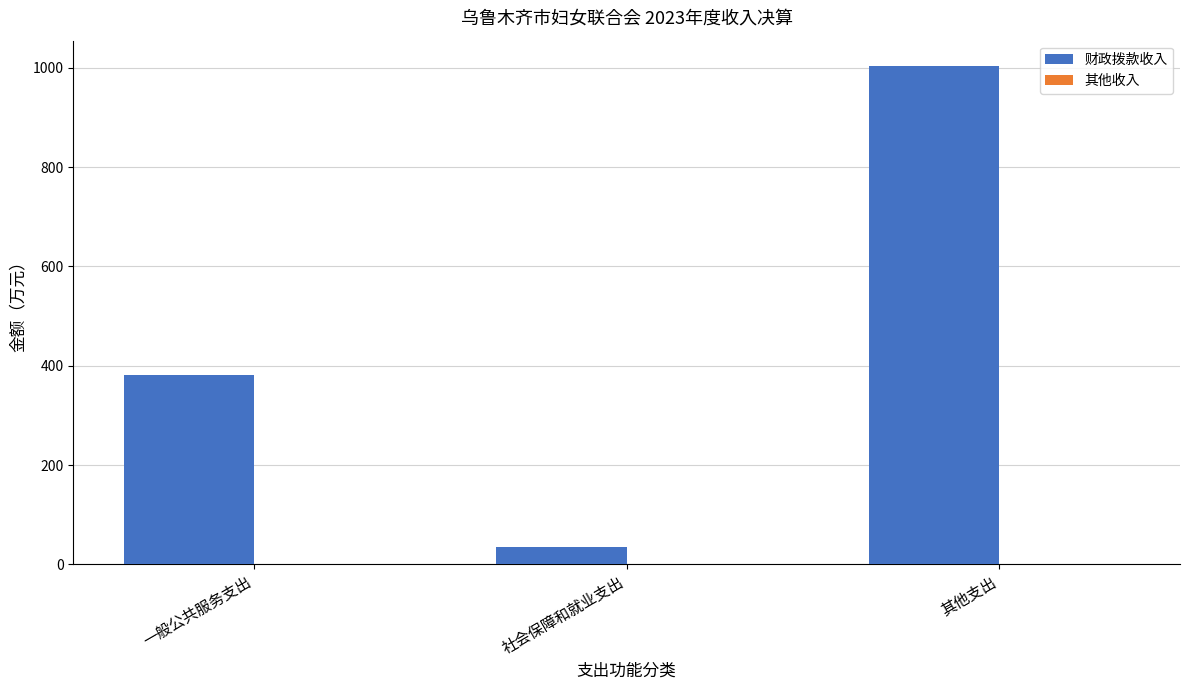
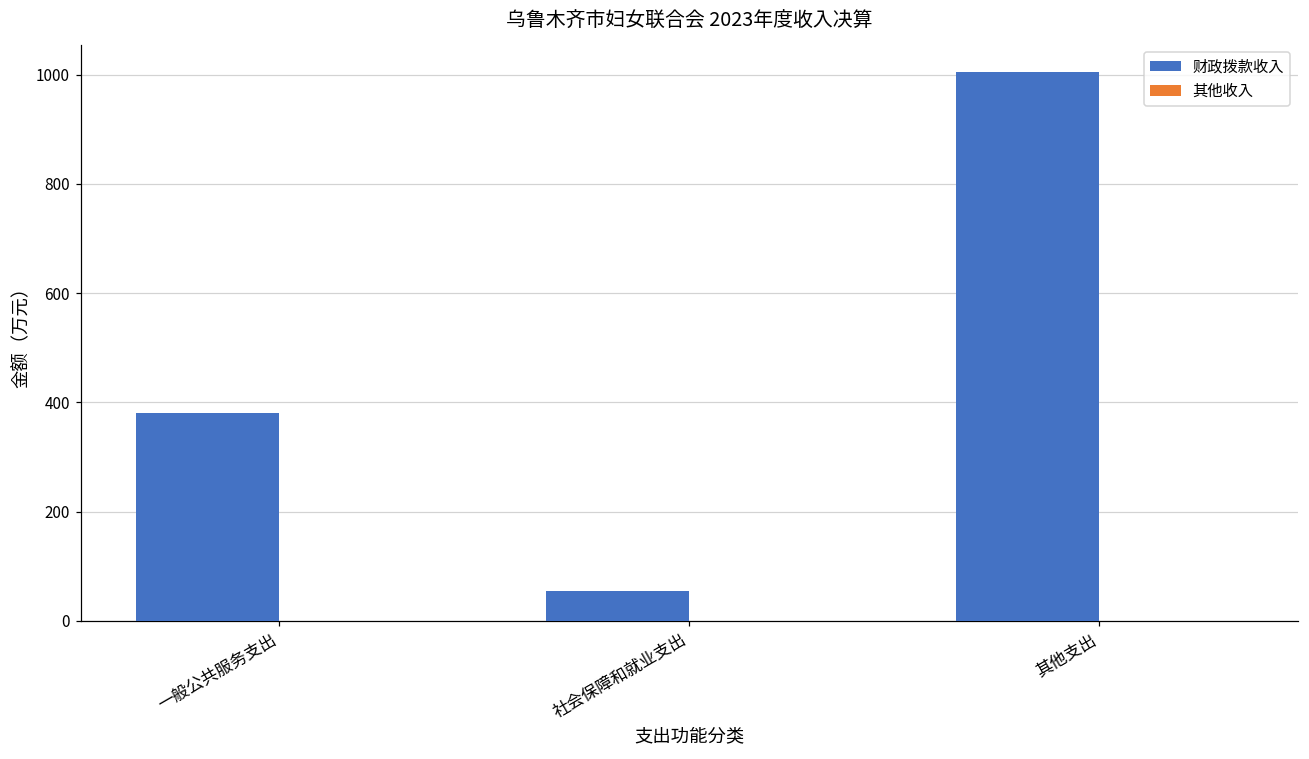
财政拨款收入, 社会保障和就业支出: 40 -> 50
